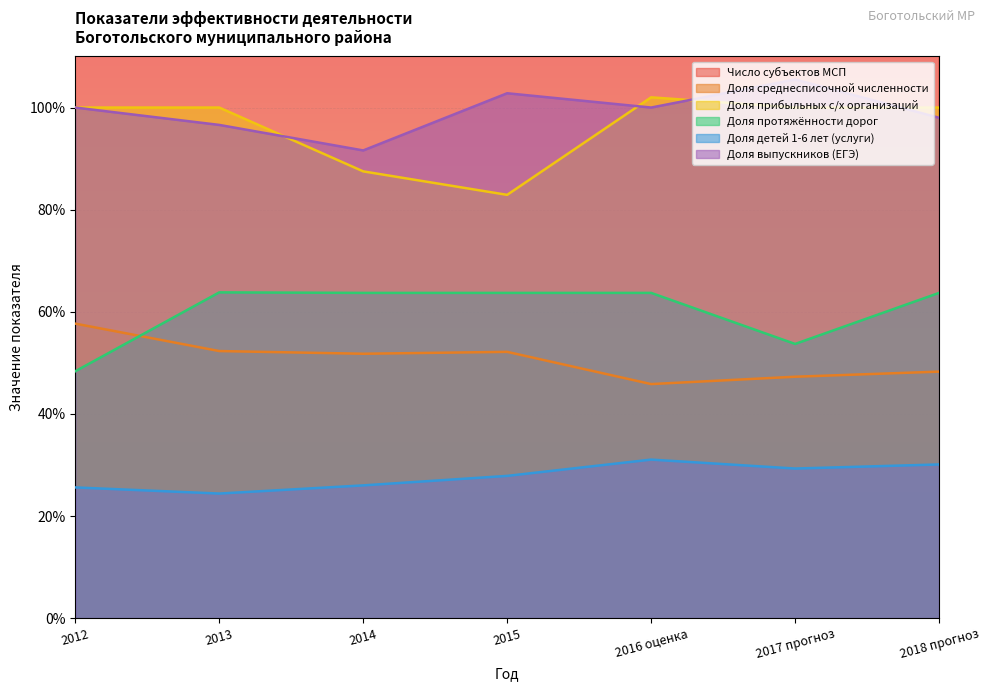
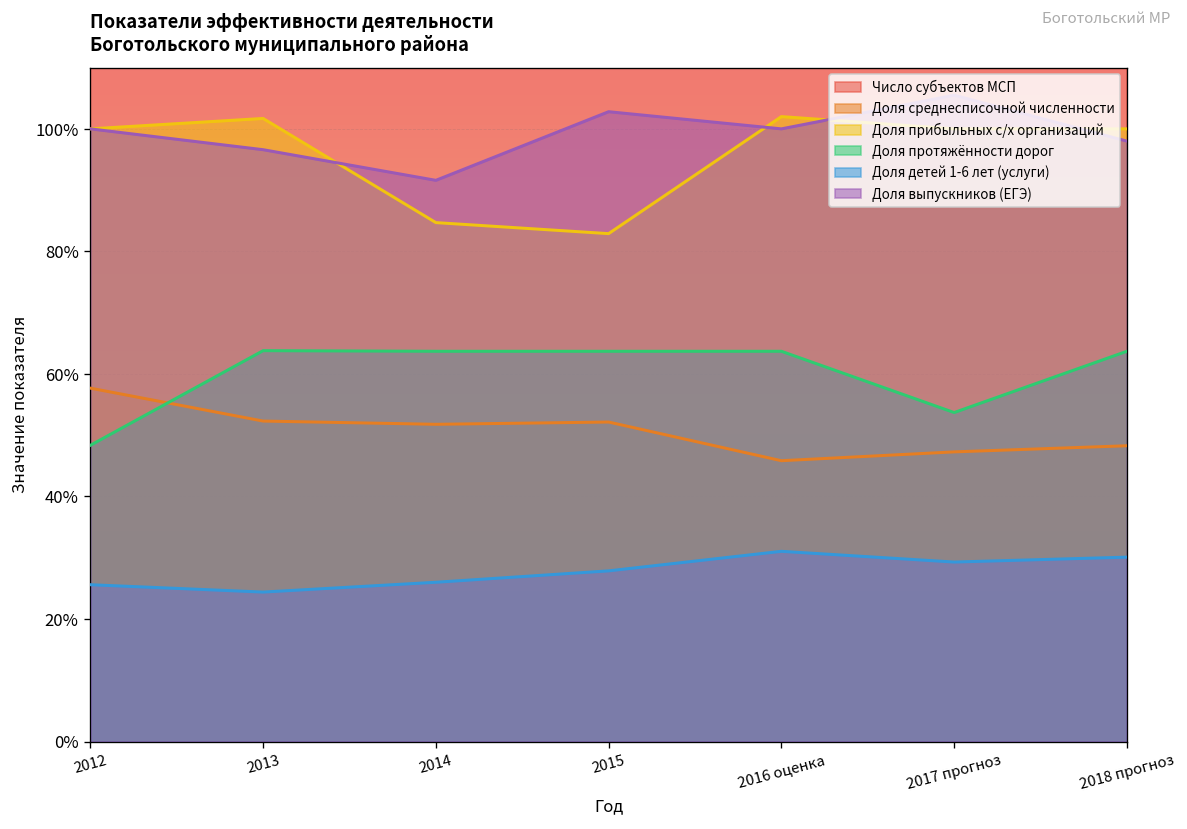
Доля прибыльных с/х организаций, 2013: 100% -> 102%
Доля прибыльных с/х организаций, 2014: 88% -> 85%
